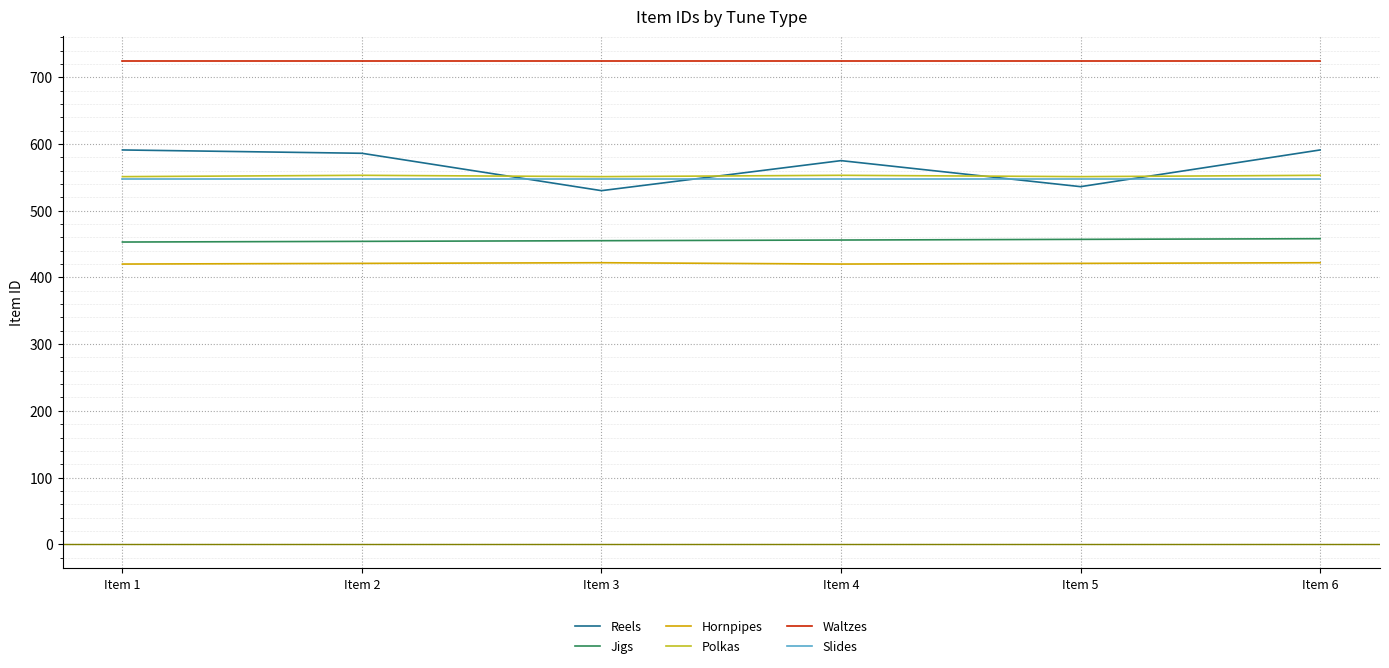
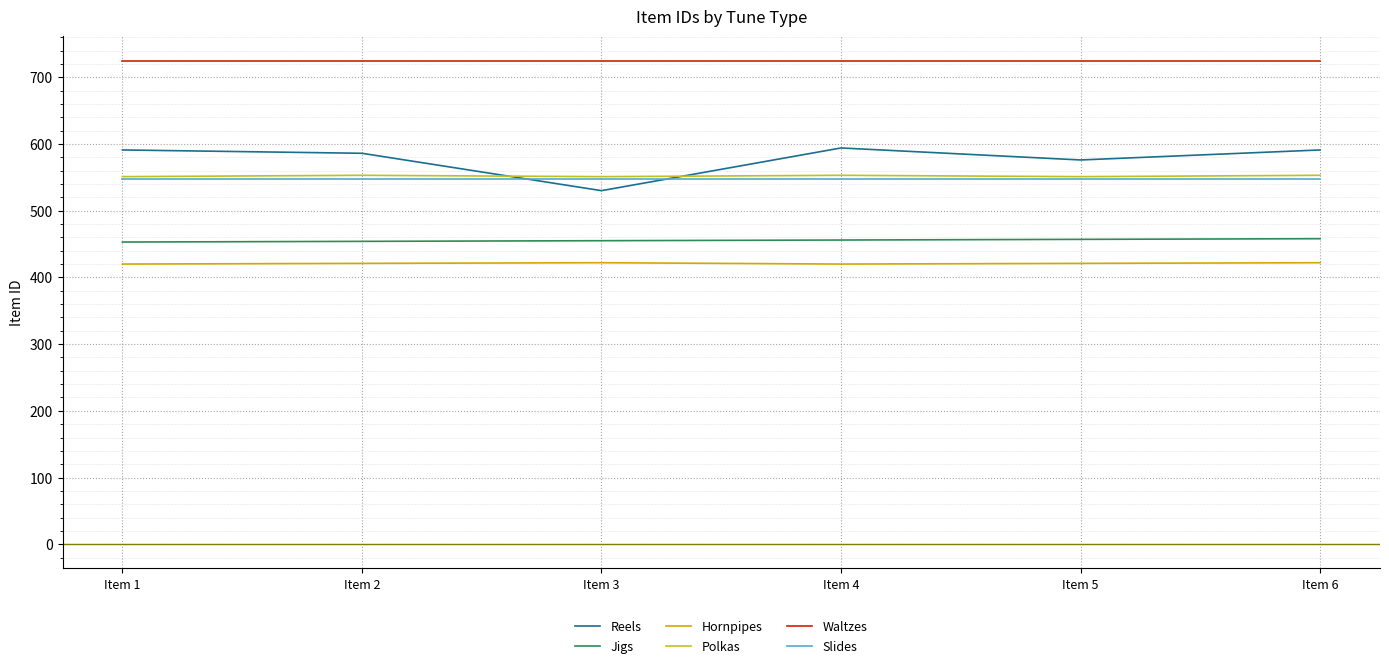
Reels, Item 4: 580 -> 590
Reels, Item 5: 540 -> 580
